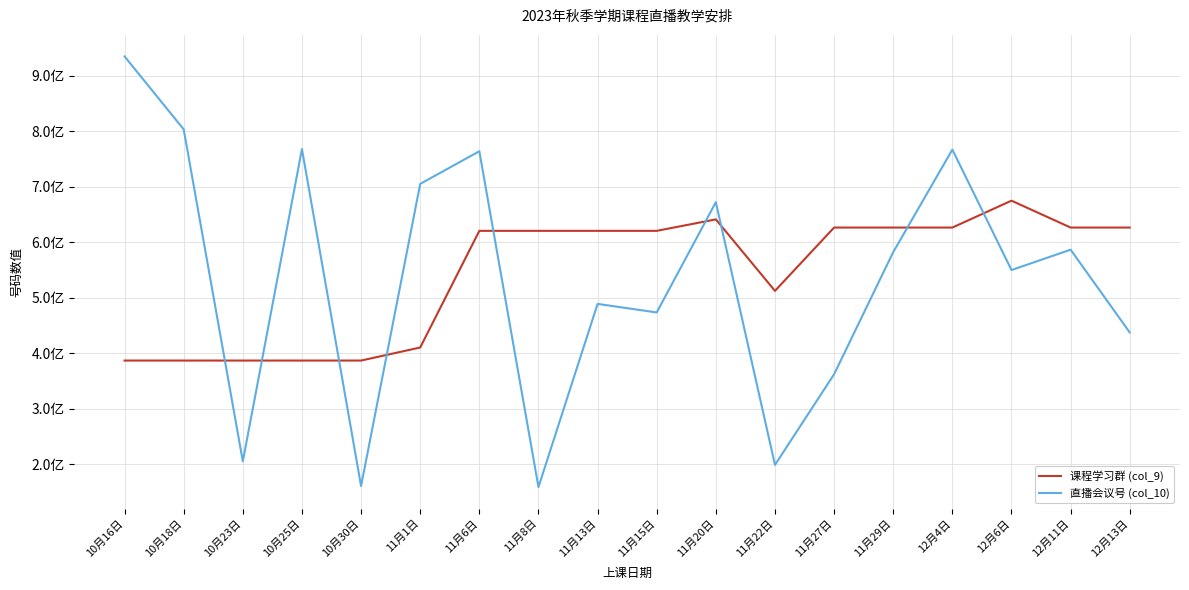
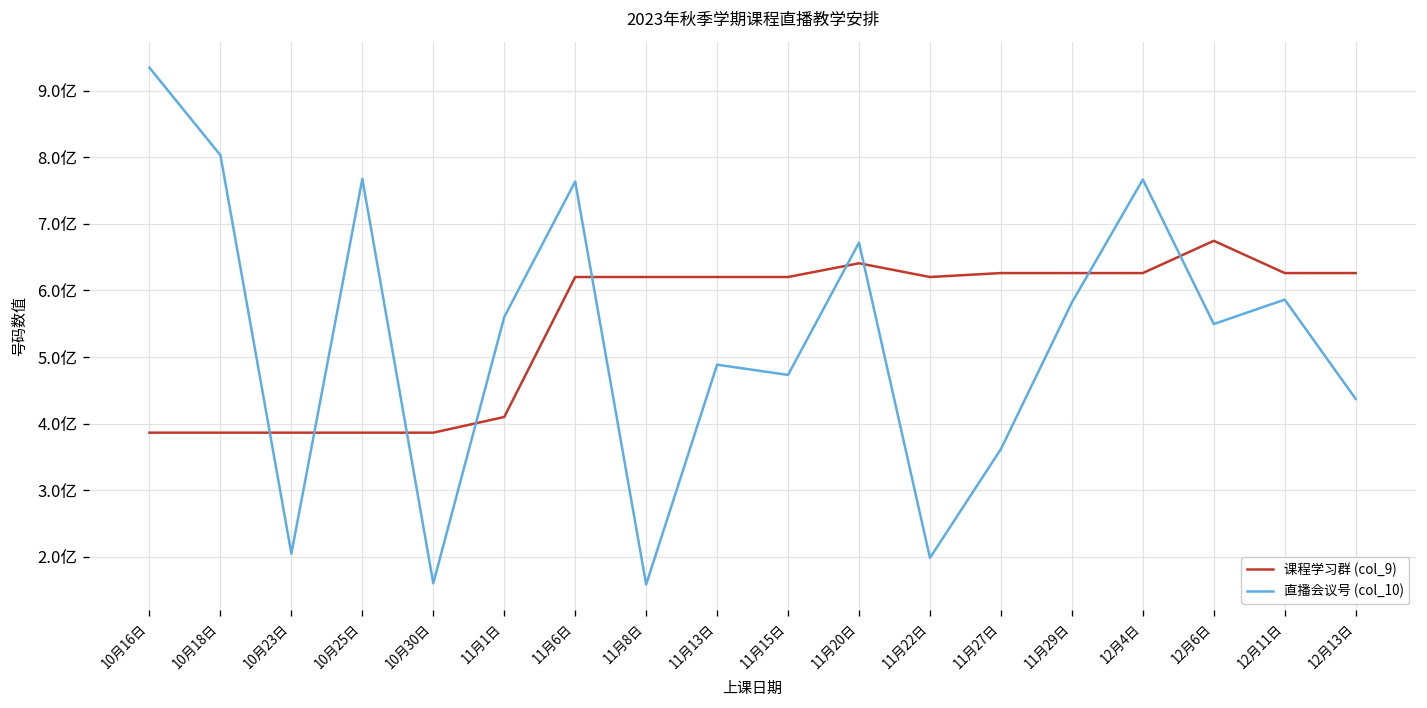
直播会议号 (col_10), 11月1日: 7.0亿 -> 5.6亿
课程学习群 (col_9), 11月22日: 5.1亿 -> 6.2亿
